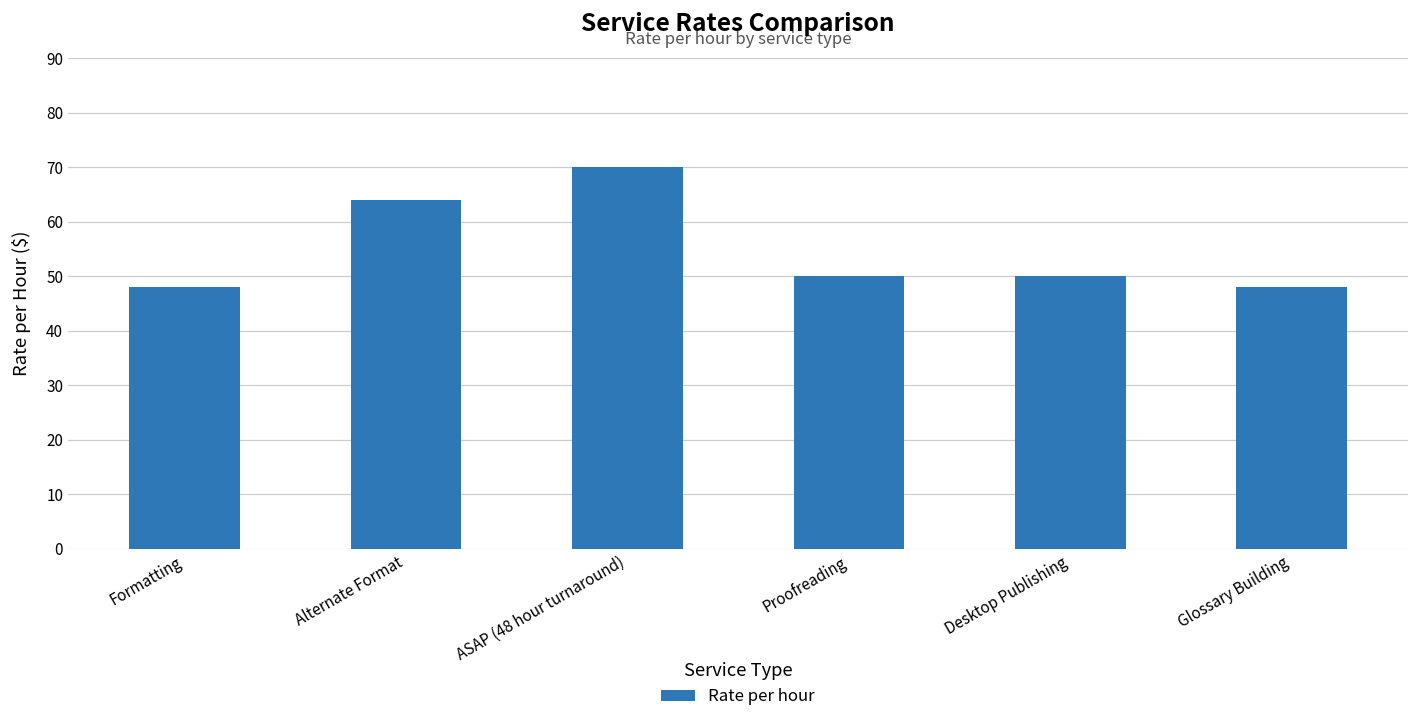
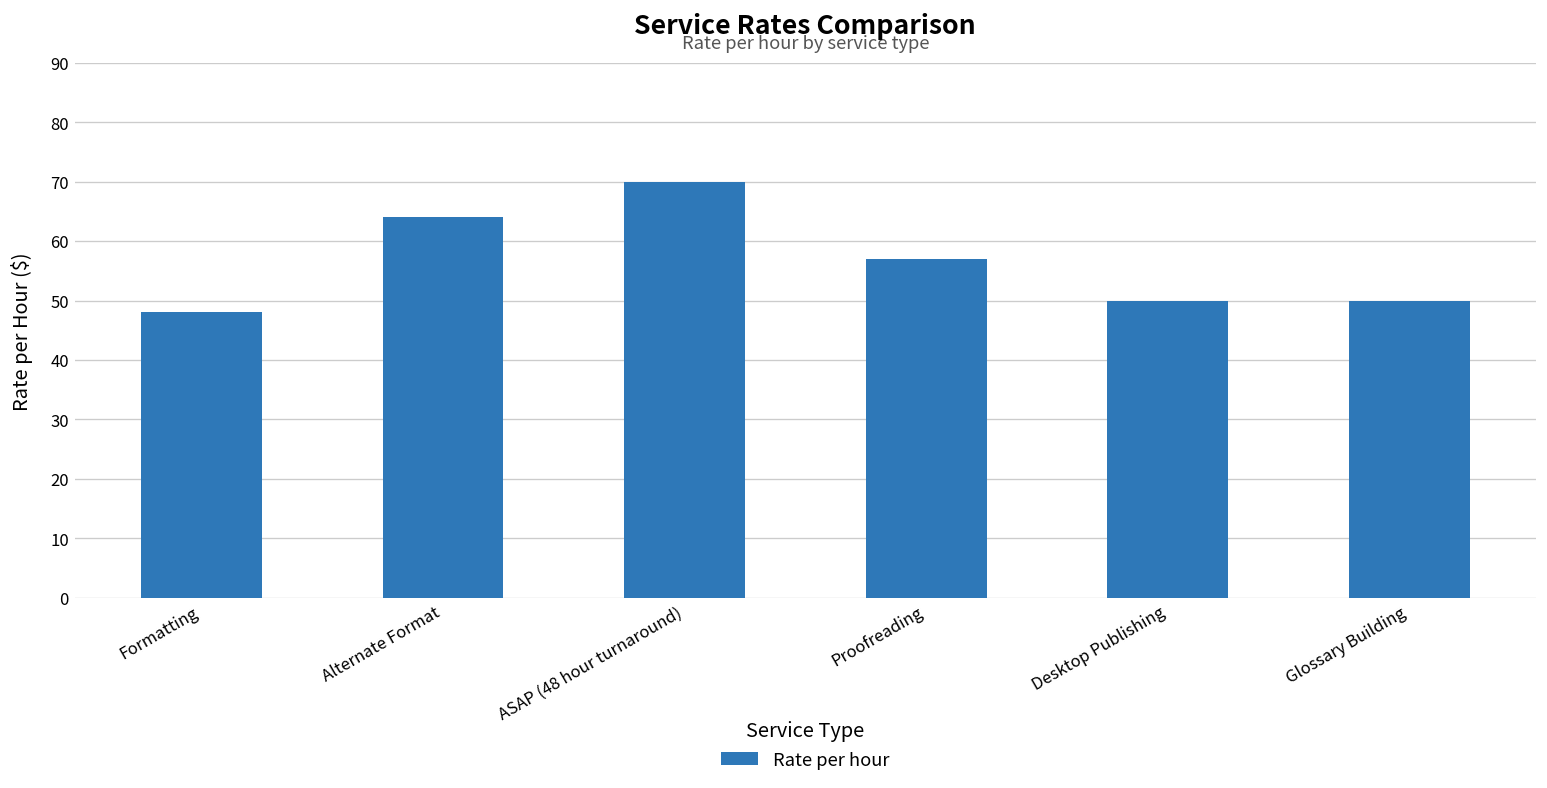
Proofreading: 50 -> 57
Glossary Building: 48 -> 50
